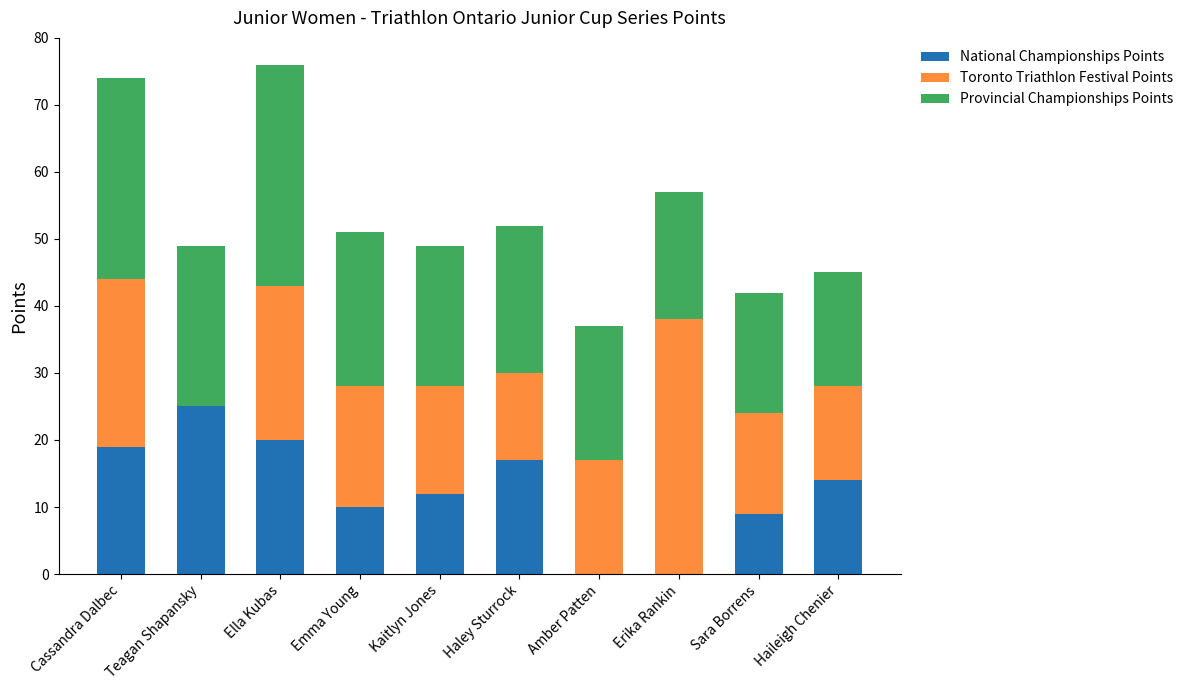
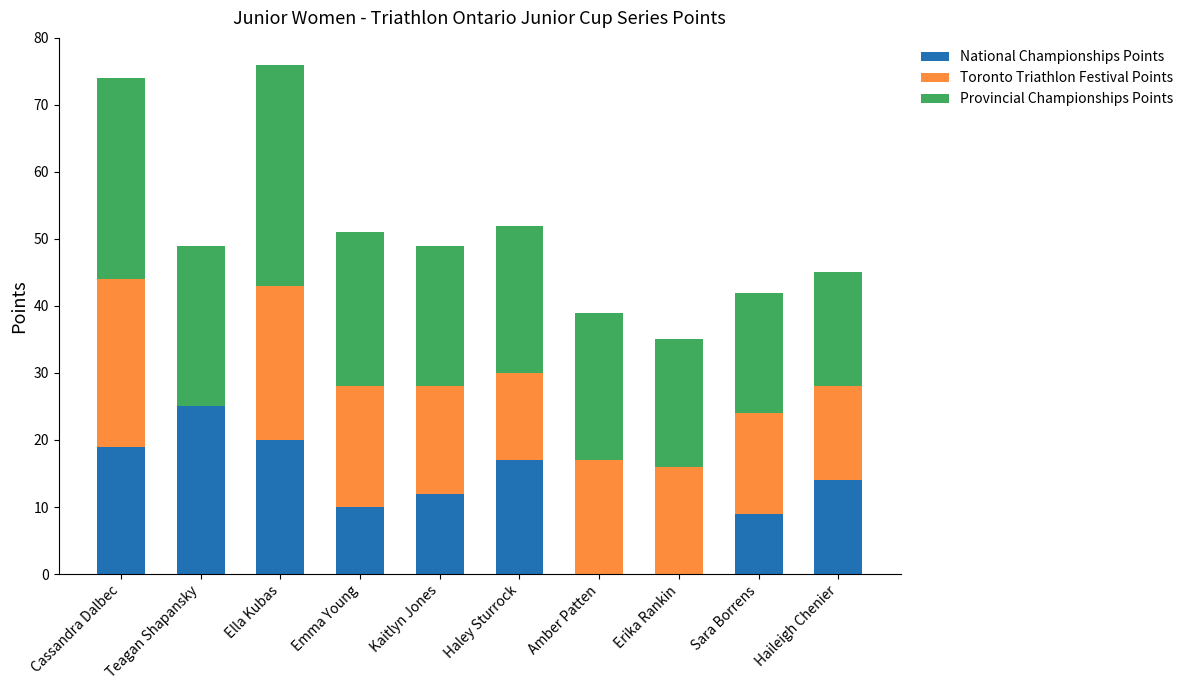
Provincial Championships Points, Amber Patten: 20 -> 22
Toronto Triathlon Festival Points, Erika Rankin: 38 -> 16
